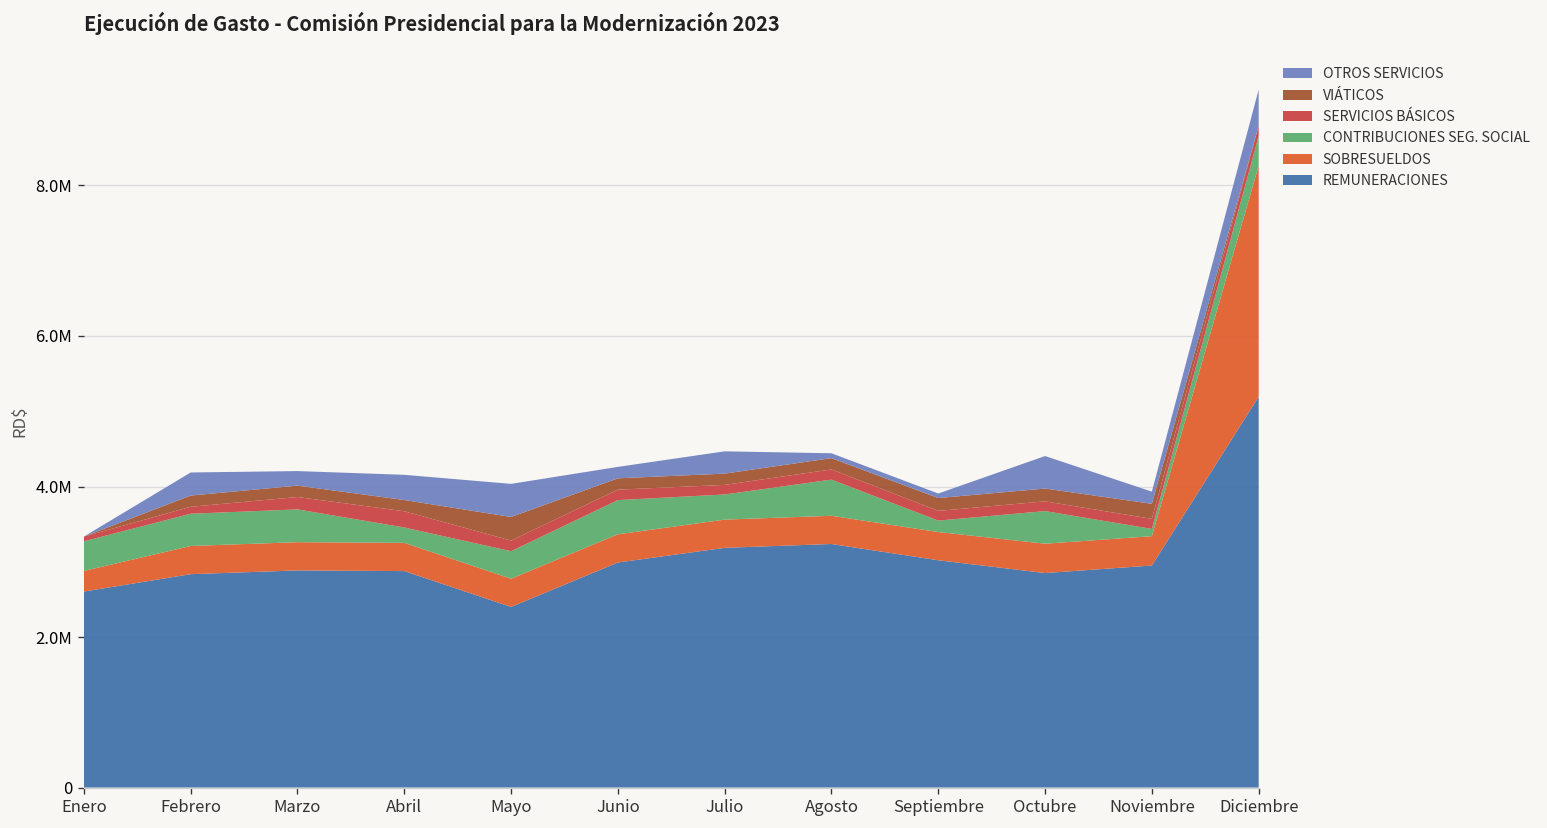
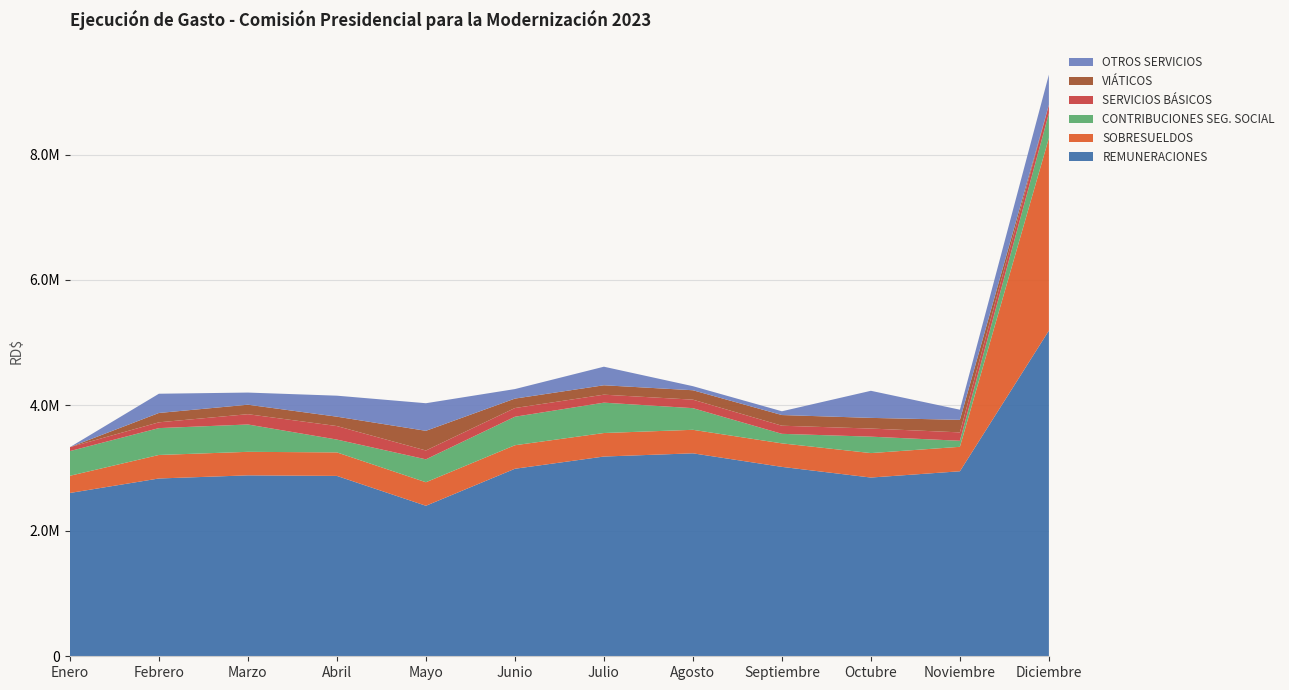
CONTRIBUCIONES SEG. SOCIAL, Julio: 300000 -> 500000
CONTRIBUCIONES SEG. SOCIAL, Agosto: 500000 -> 300000
CONTRIBUCIONES SEG. SOCIAL, Octubre: 400000 -> 300000
